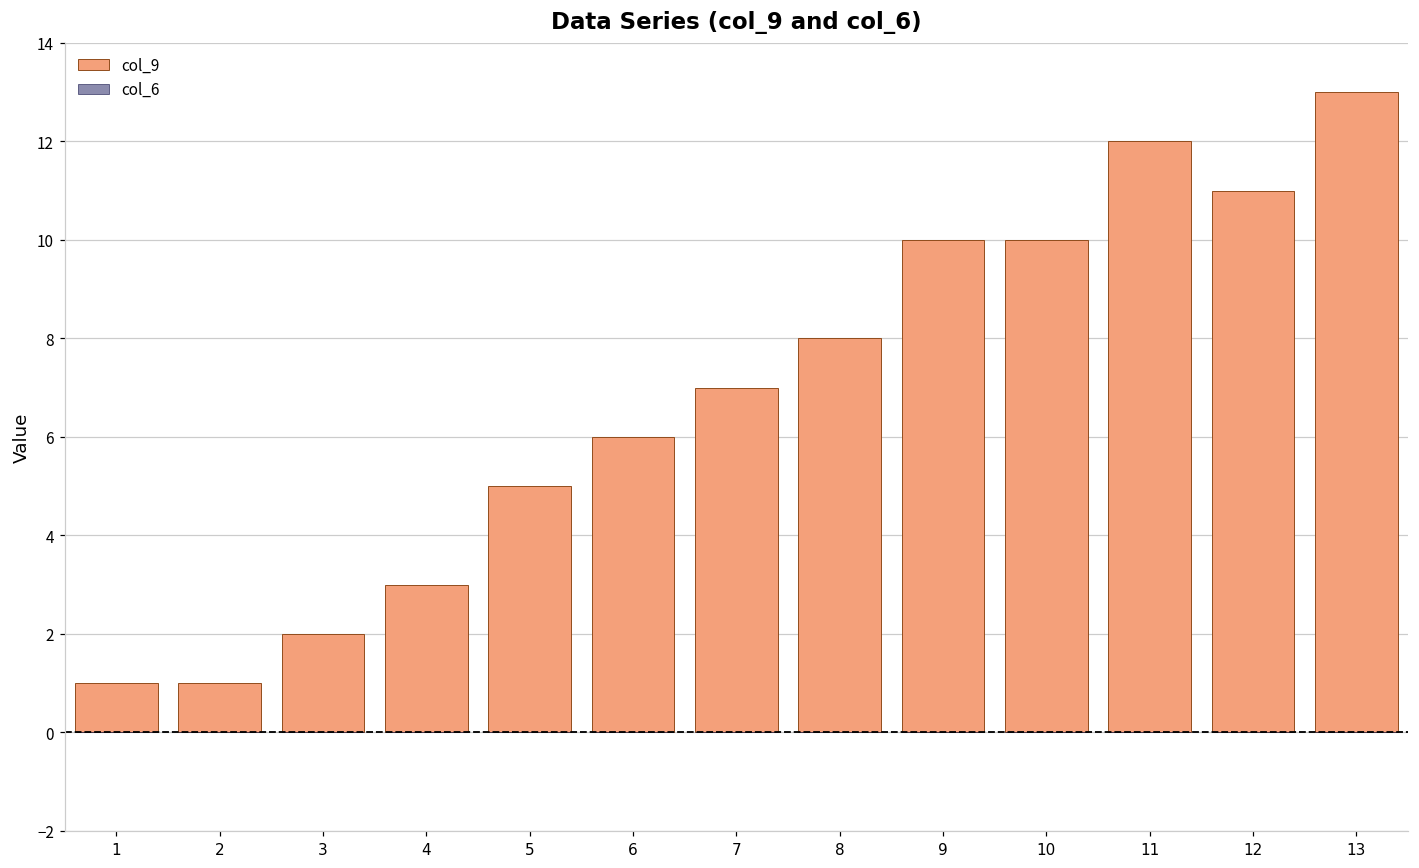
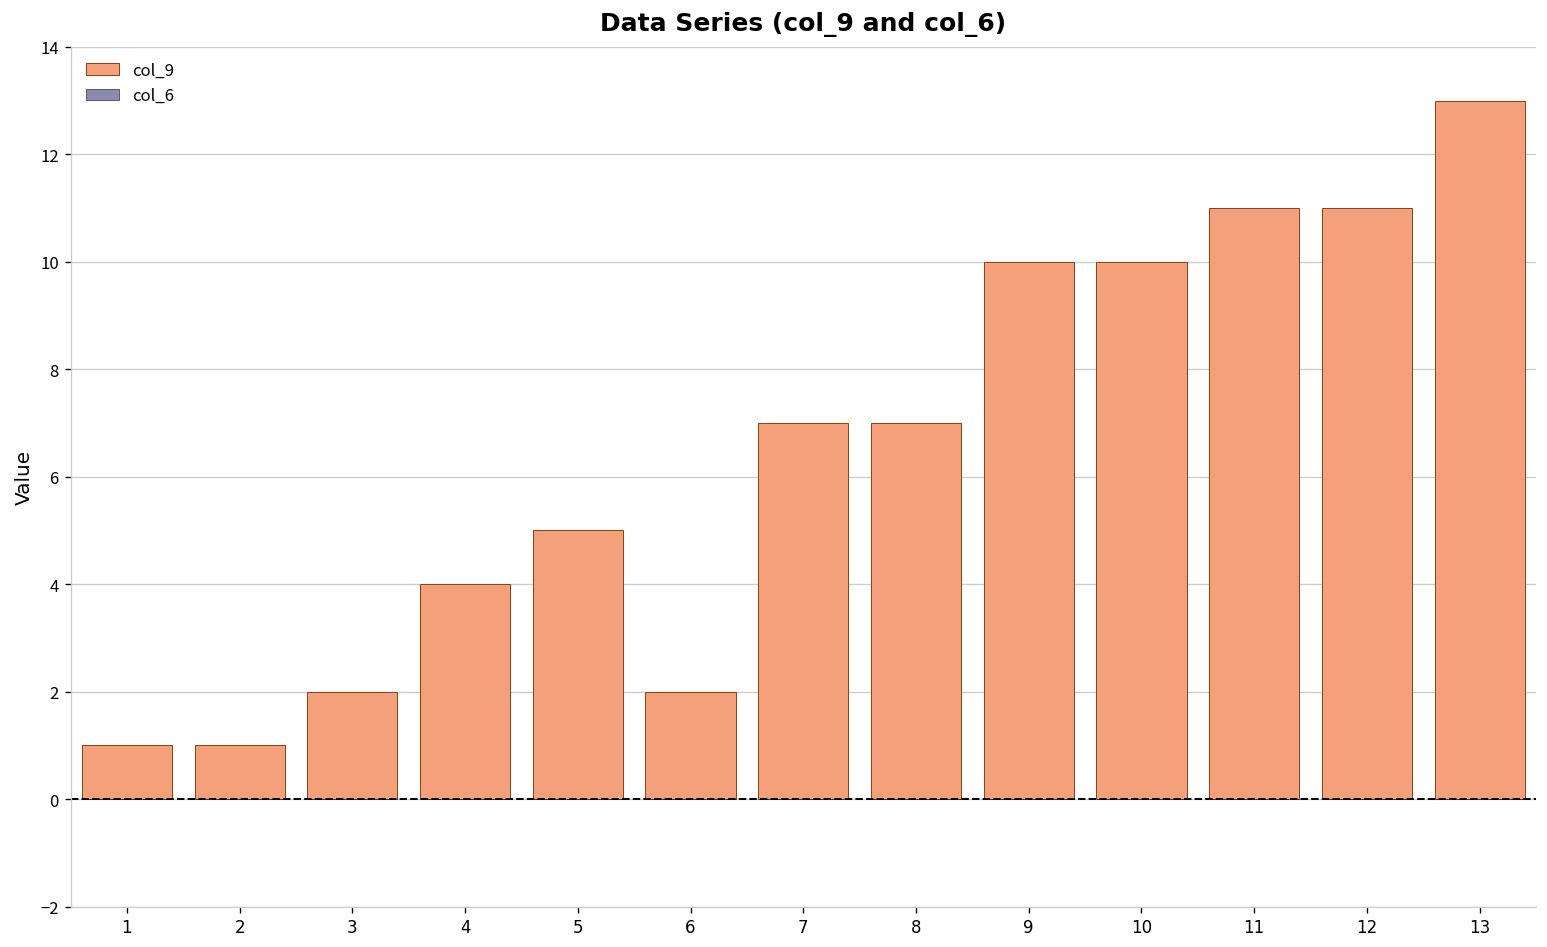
col_9, 4: 3 -> 4
col_9, 6: 6 -> 2
col_9, 8: 8 -> 7
col_9, 11: 12 -> 11
